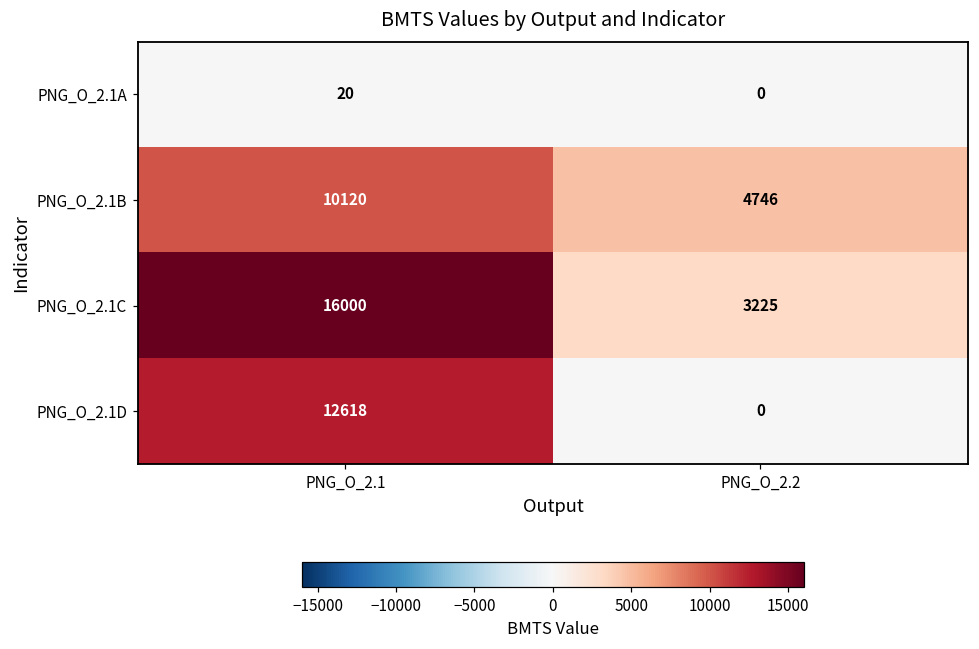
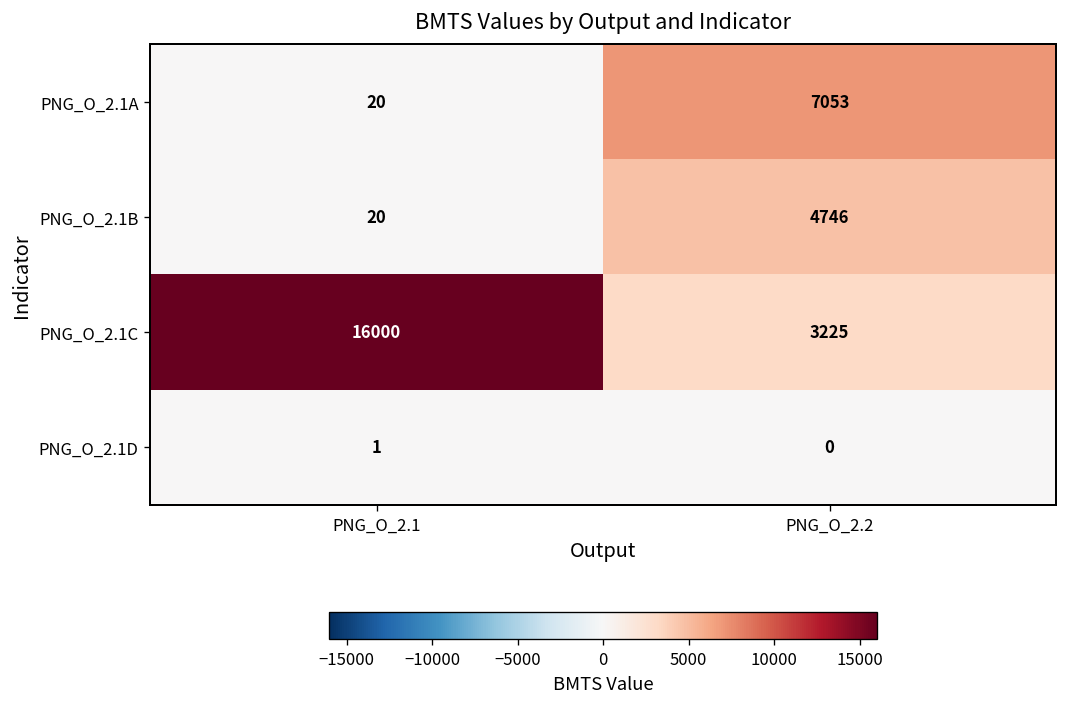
PNG_O_2.1A, PNG_O_2.2: 0 -> 7053
PNG_O_2.1B, PNG_O_2.1: 10120 -> 20
PNG_O_2.1D, PNG_O_2.1: 12618 -> 1
